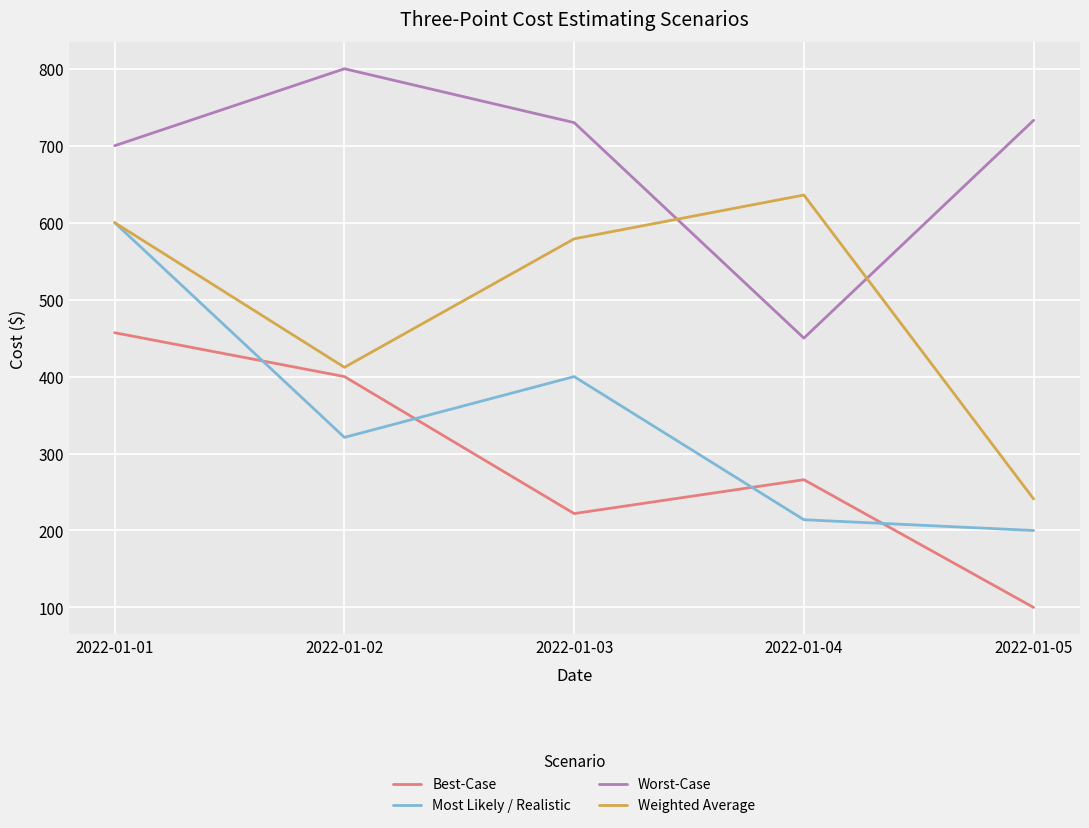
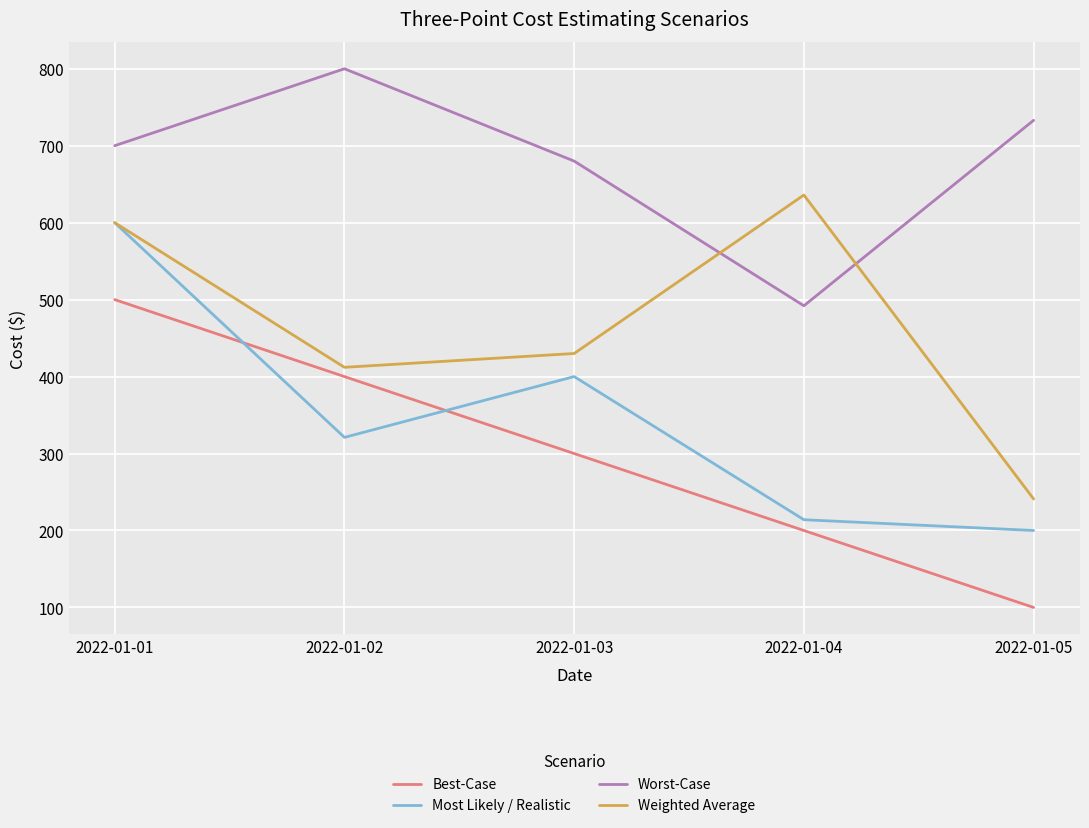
Best-Case, 2022-01-01: 460 -> 500
Best-Case, 2022-01-03: 220 -> 300
Worst-Case, 2022-01-03: 730 -> 680
Weighted Average, 2022-01-03: 580 -> 430
Best-Case, 2022-01-04: 270 -> 200
Worst-Case, 2022-01-04: 450 -> 490
